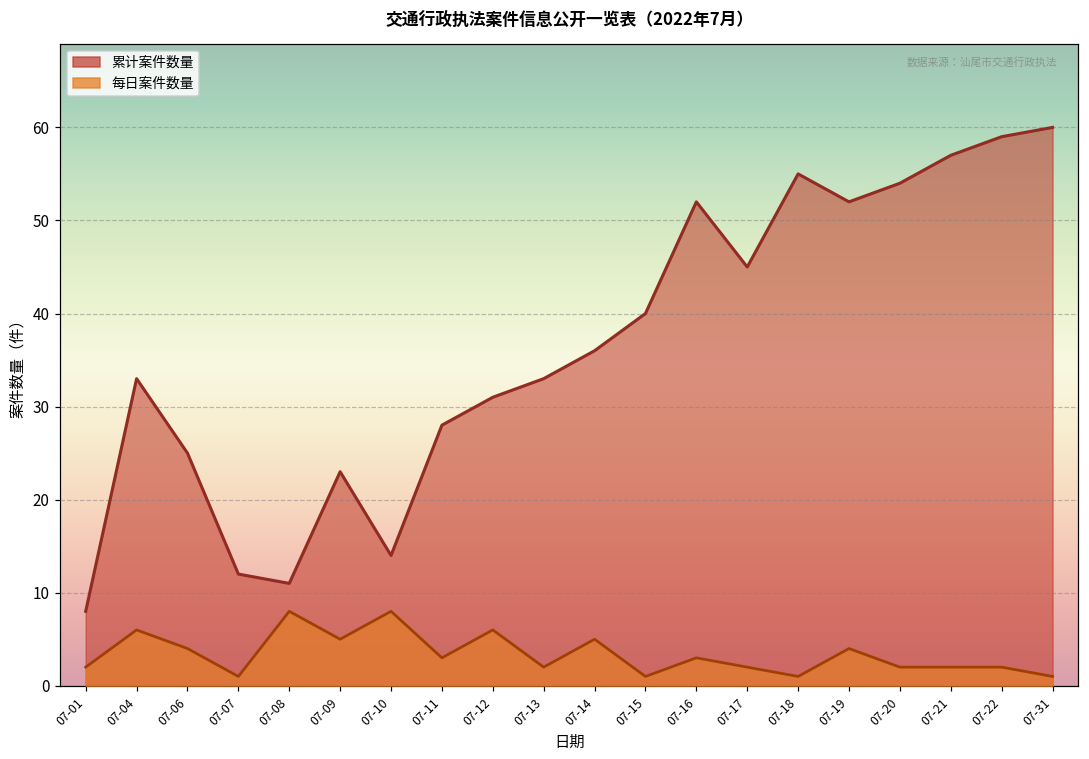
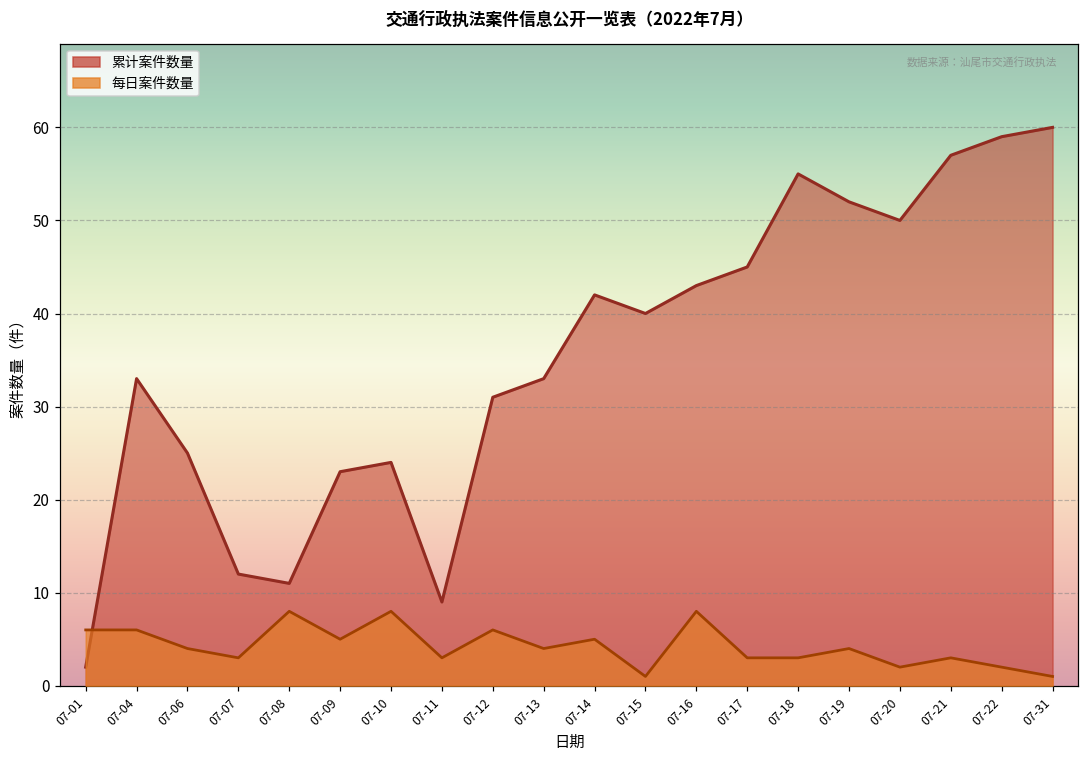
累计案件数量, 07-01: 8 -> 2
每日案件数量, 07-01: 2 -> 6
每日案件数量, 07-07: 1 -> 3
累计案件数量, 07-10: 14 -> 24
累计案件数量, 07-11: 28 -> 9
每日案件数量, 07-13: 2 -> 4
累计案件数量, 07-14: 36 -> 42
累计案件数量, 07-16: 52 -> 43
每日案件数量, 07-16: 3 -> 8
每日案件数量, 07-17: 2 -> 3
每日案件数量, 07-18: 1 -> 3
累计案件数量, 07-20: 54 -> 50
每日案件数量, 07-21: 2 -> 3
